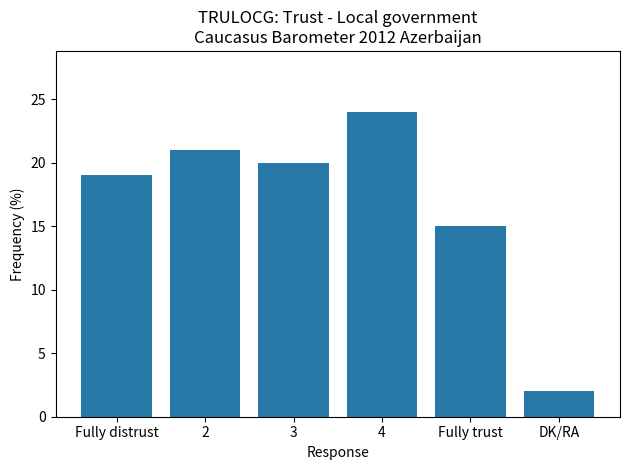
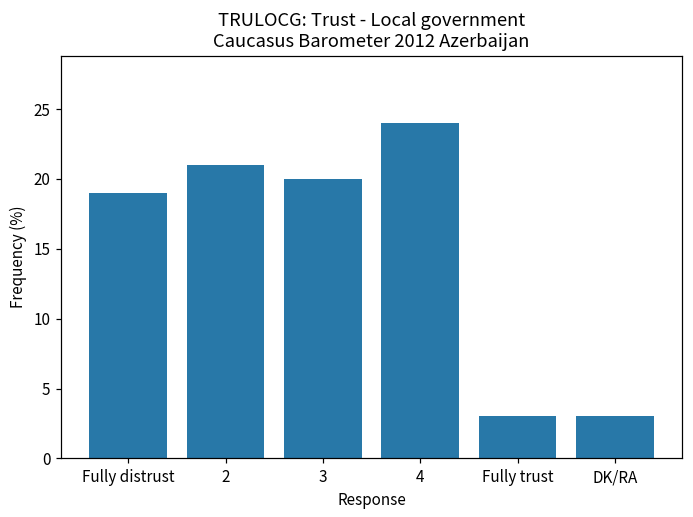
Fully trust: 15 -> 3
DK/RA: 2 -> 3
